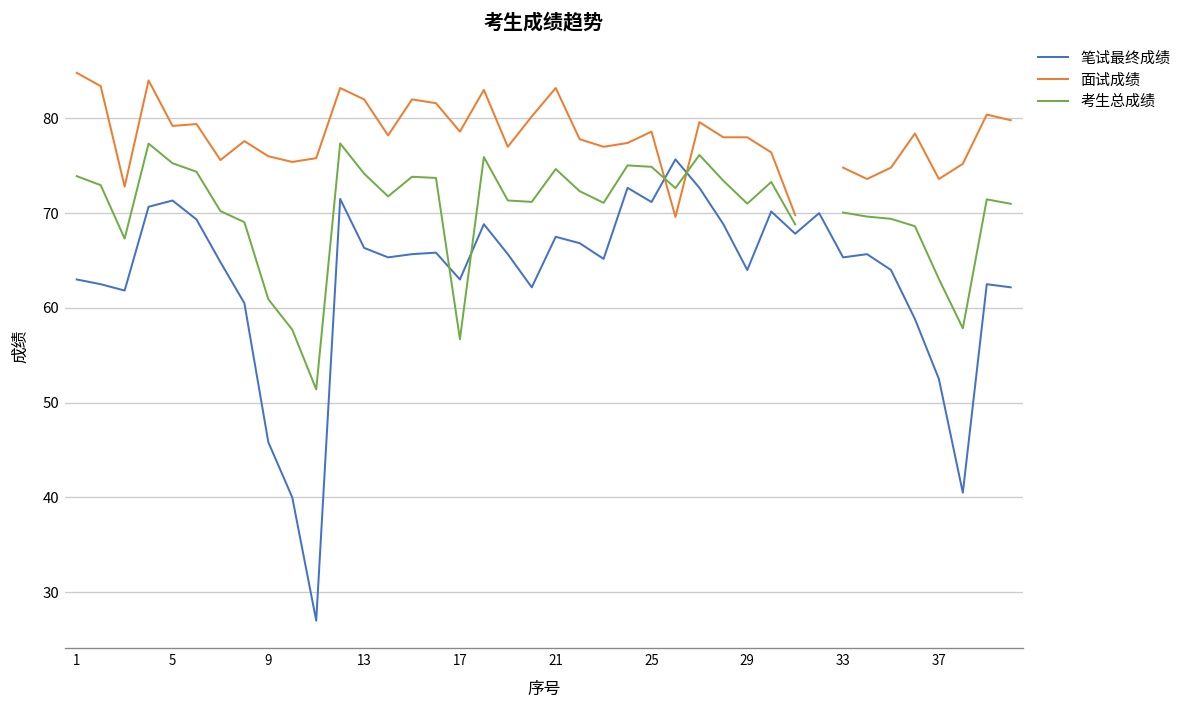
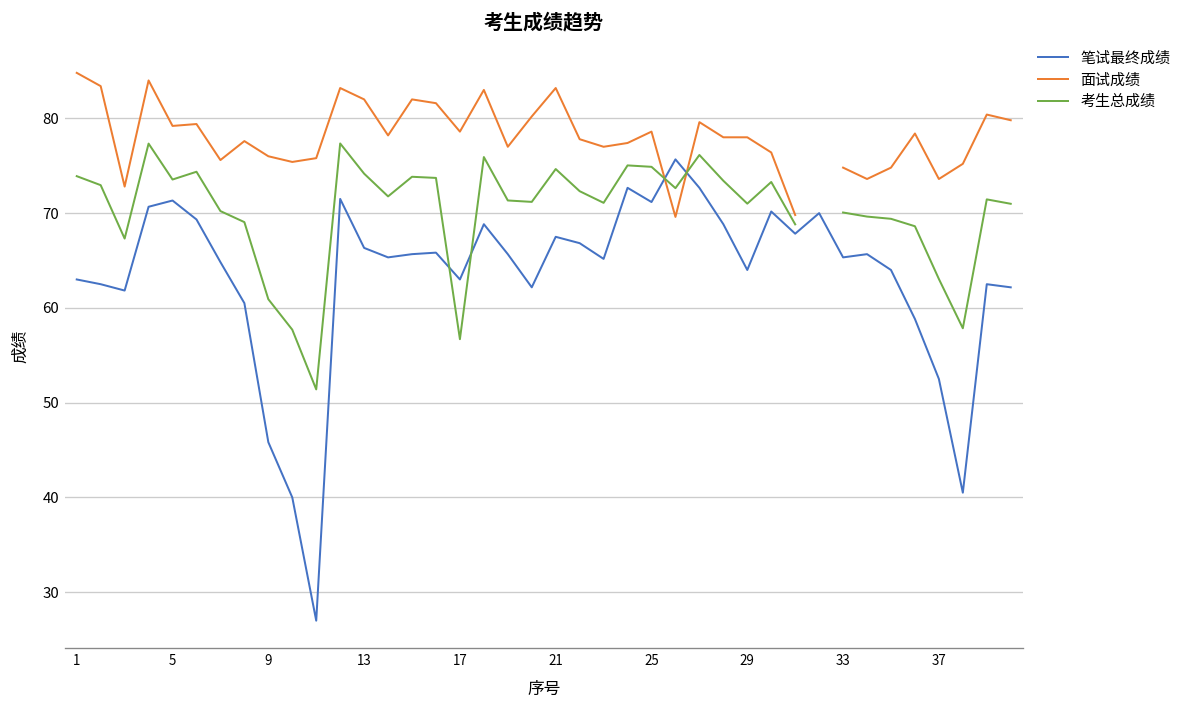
考生总成绩, 5: 75 -> 74
